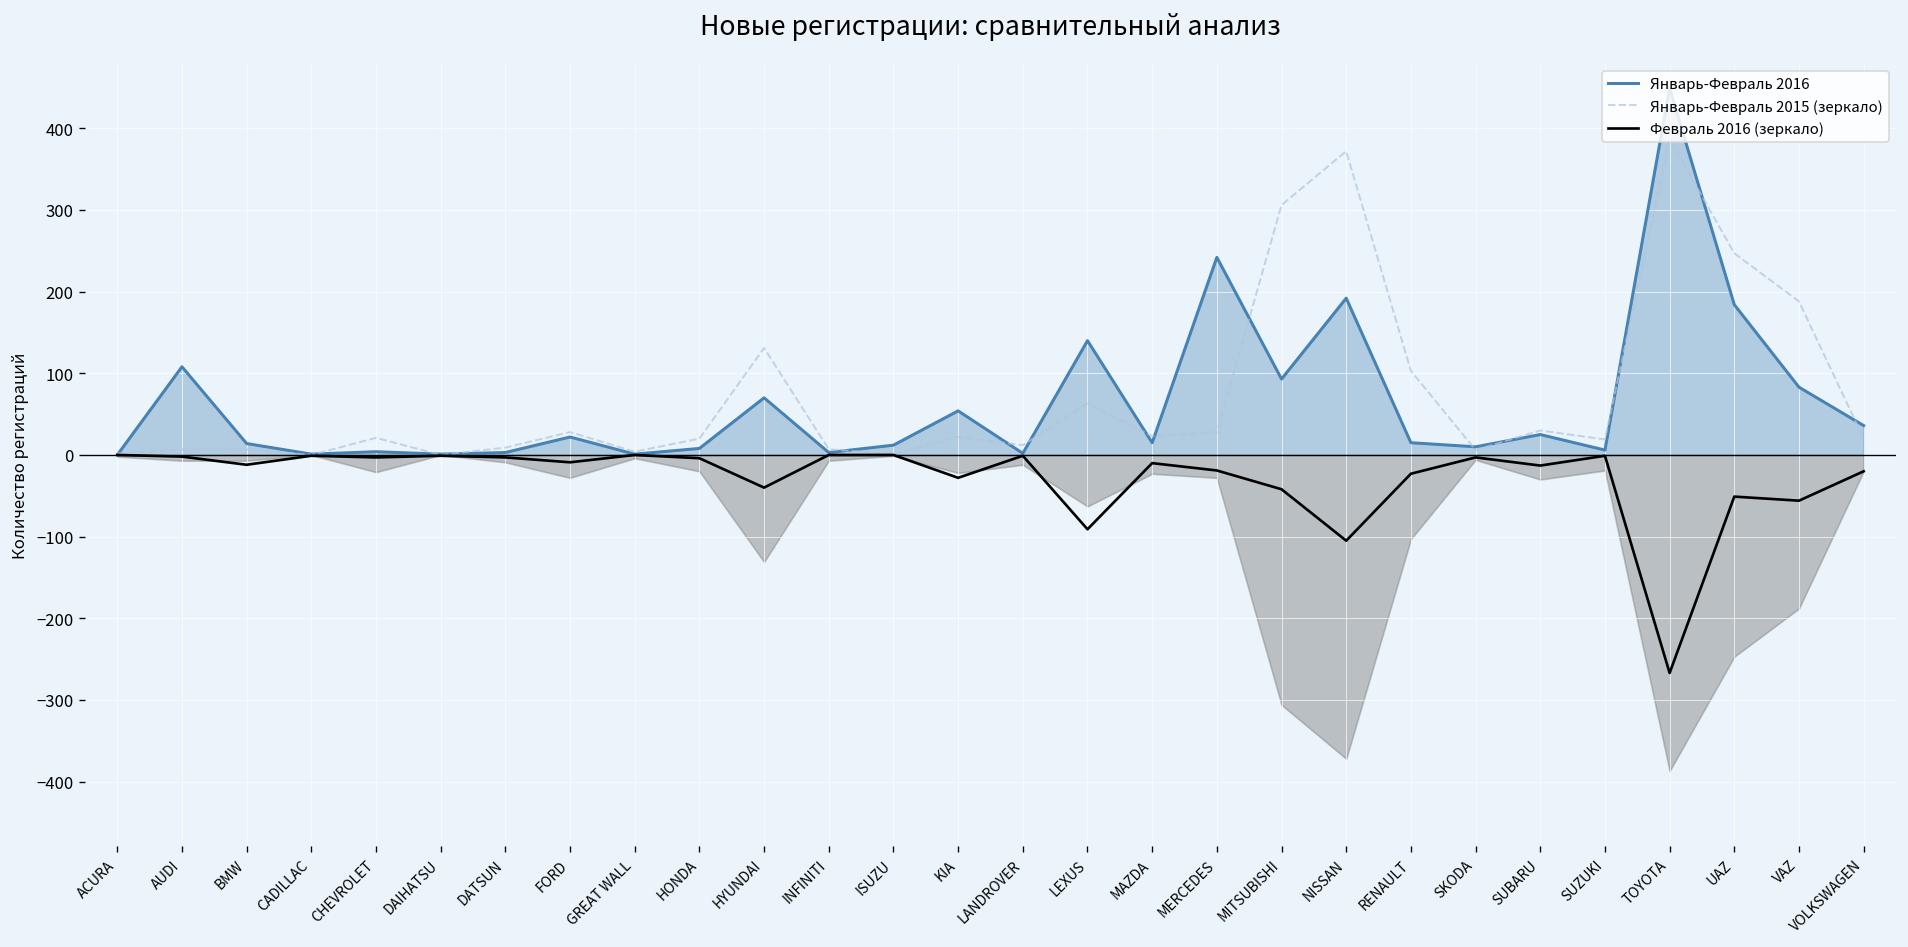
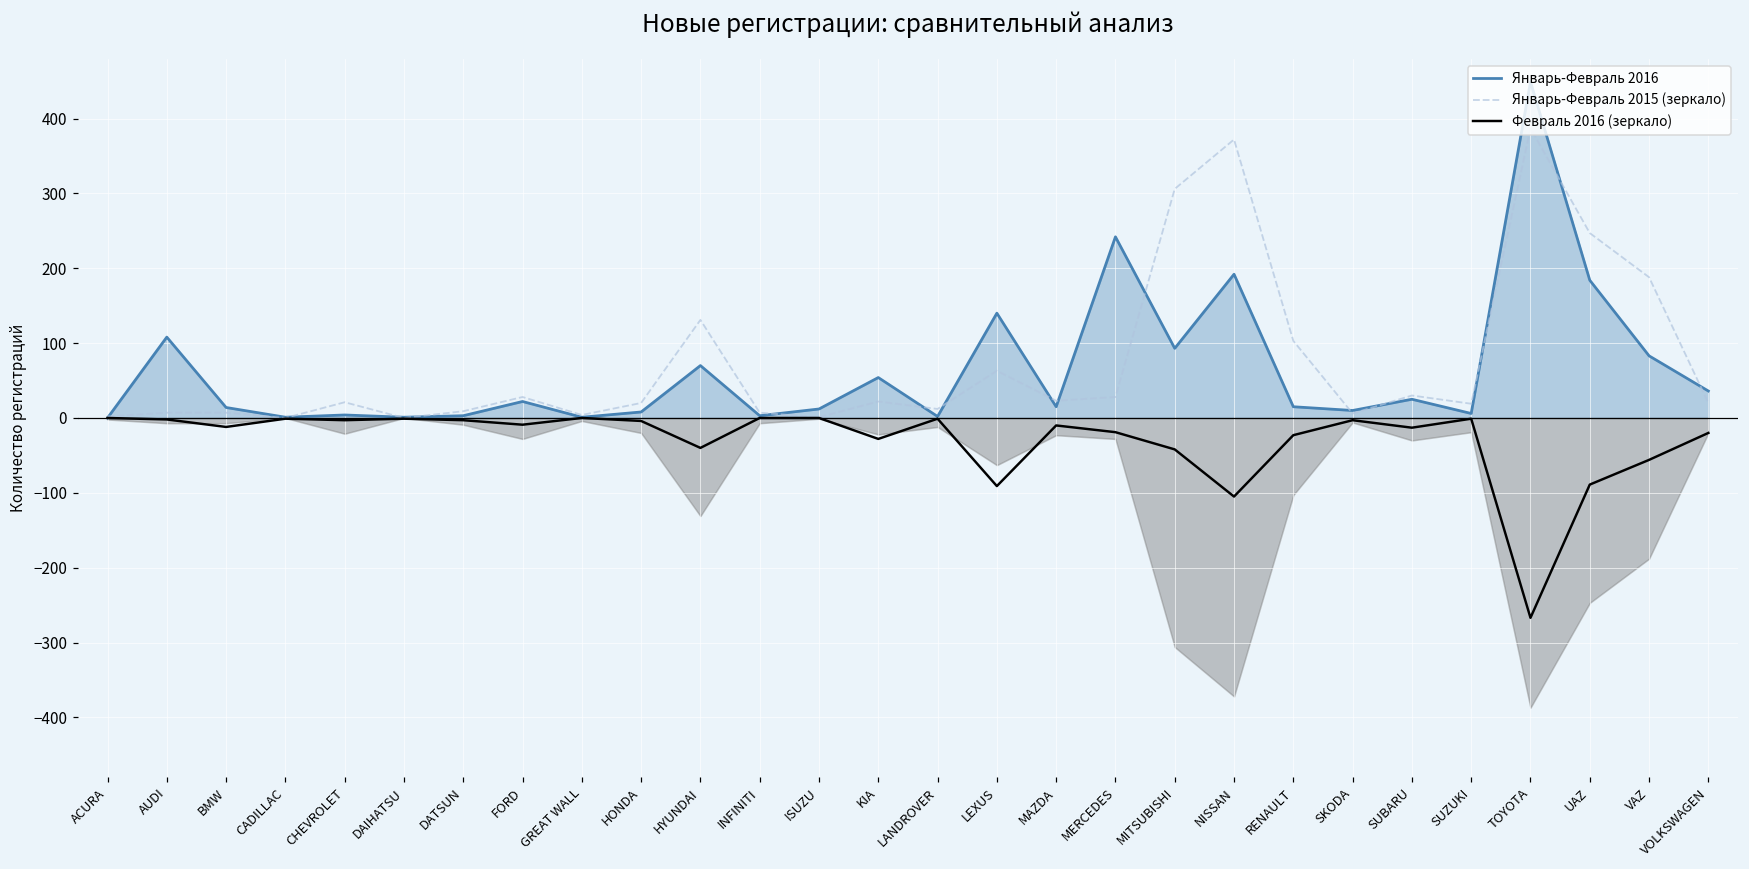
Февраль 2016 (зеркало), UAZ: -50 -> -90
